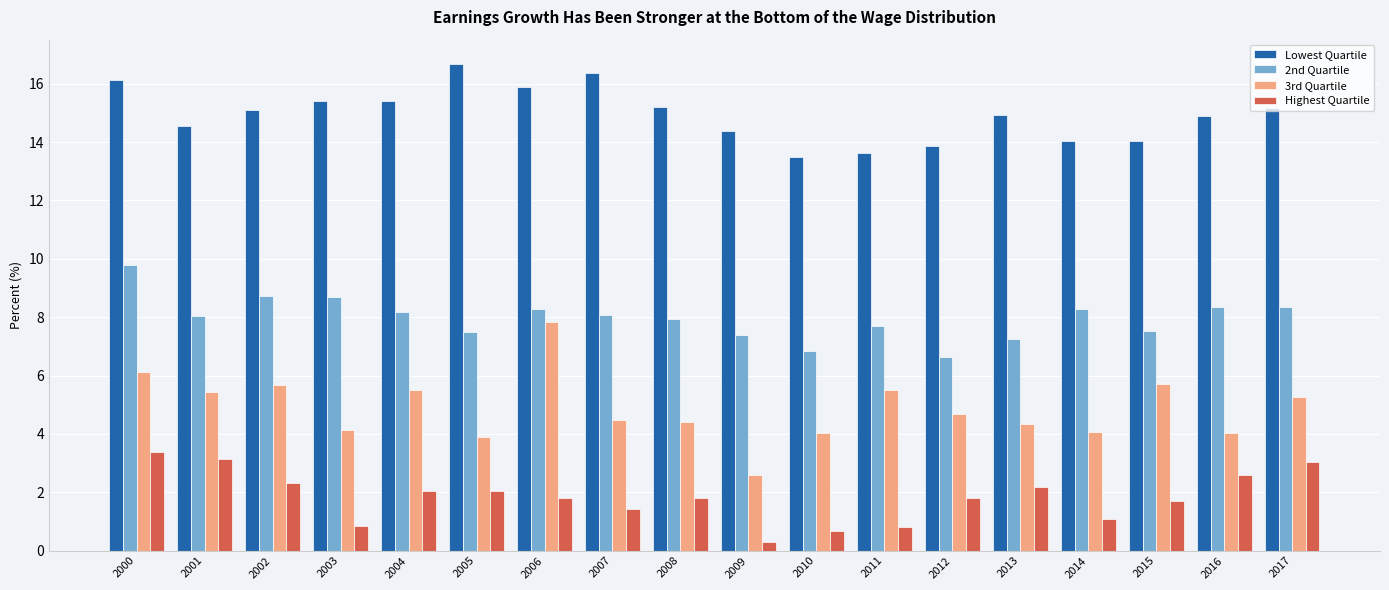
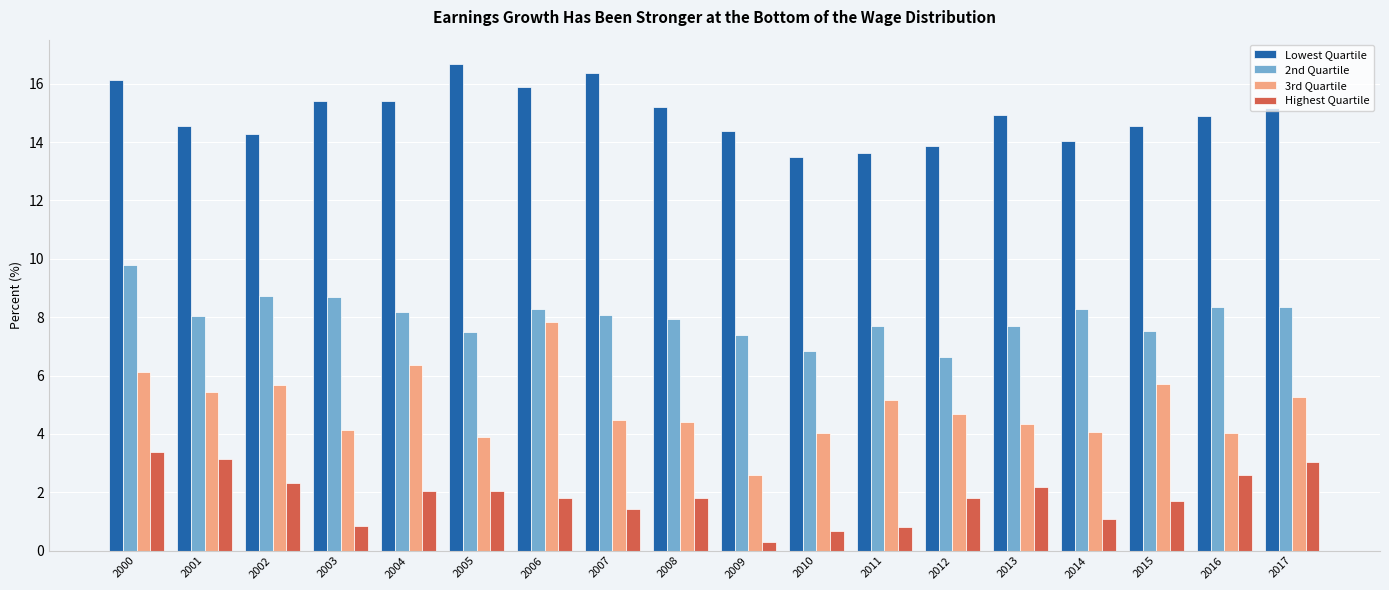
Lowest Quartile, 2002: 15.1 -> 14.3
3rd Quartile, 2004: 5.5 -> 6.4
3rd Quartile, 2011: 5.5 -> 5.2
2nd Quartile, 2013: 7.2 -> 7.7
Lowest Quartile, 2015: 14.0 -> 14.6
